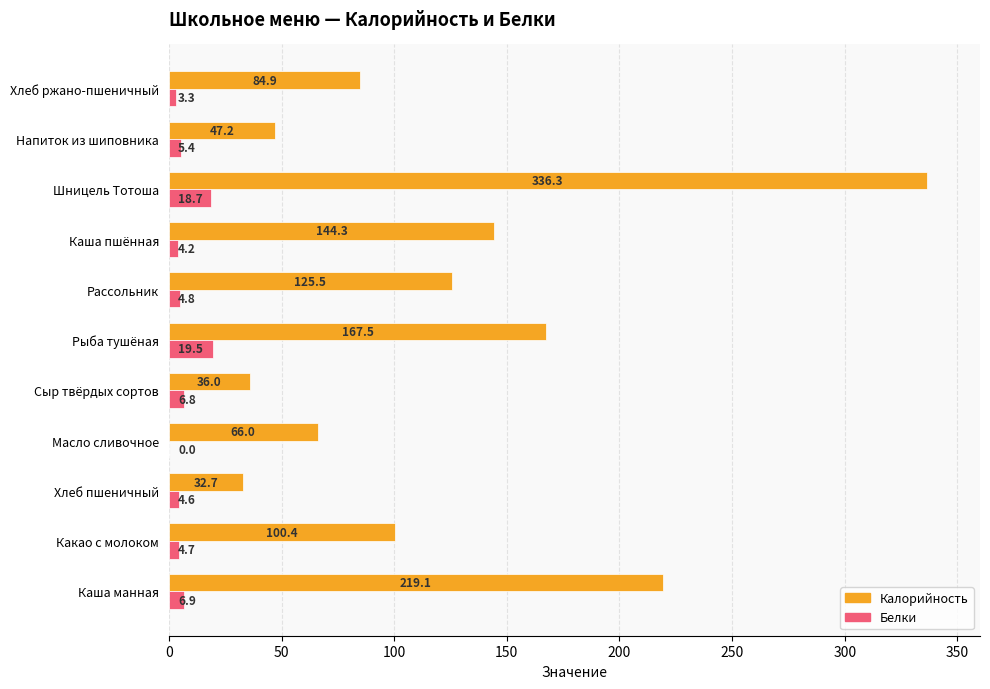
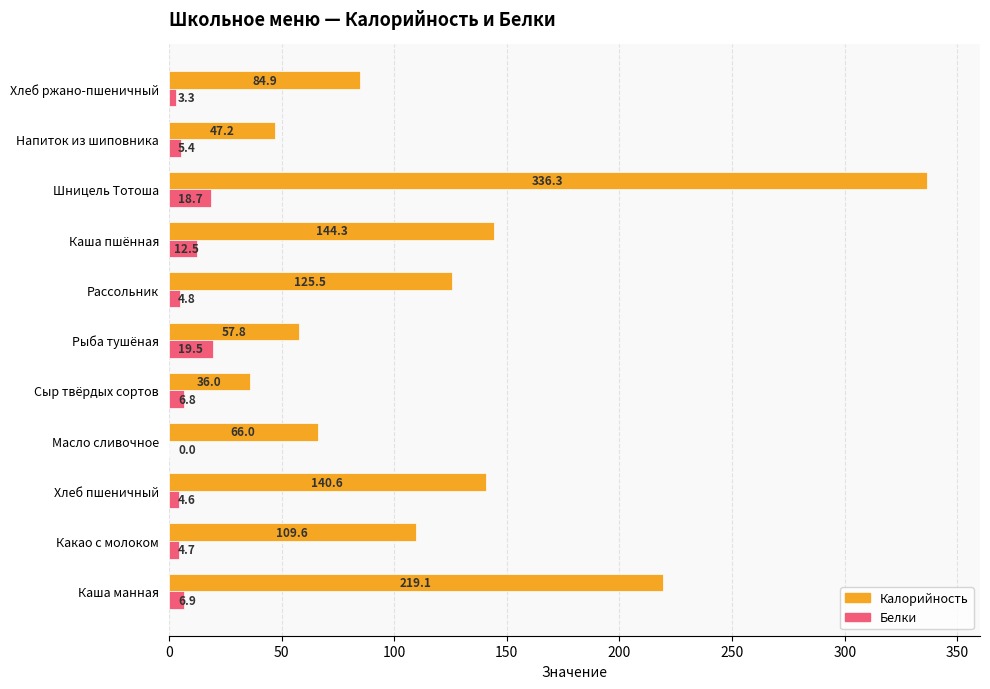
Белки, Каша пшённая: 4.2 -> 12.5
Калорийность, Рыба тушёная: 167.5 -> 57.8
Калорийность, Хлеб пшеничный: 32.7 -> 140.6
Калорийность, Какао с молоком: 100.4 -> 109.6
